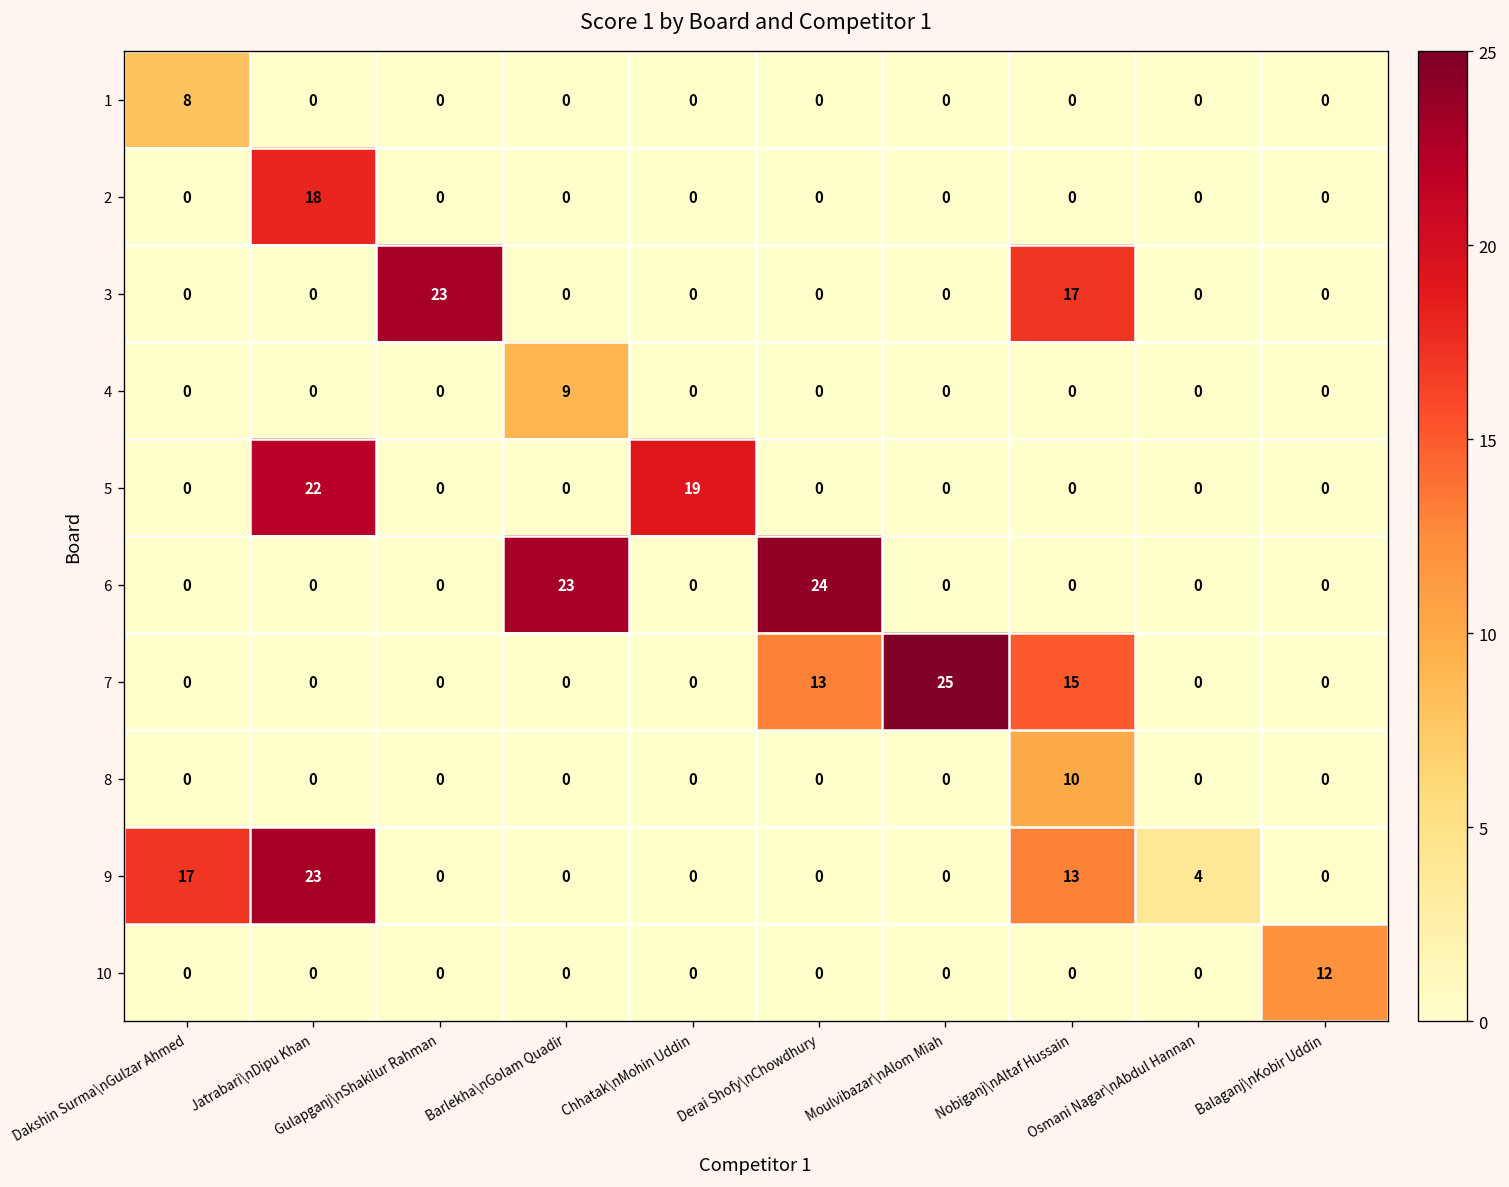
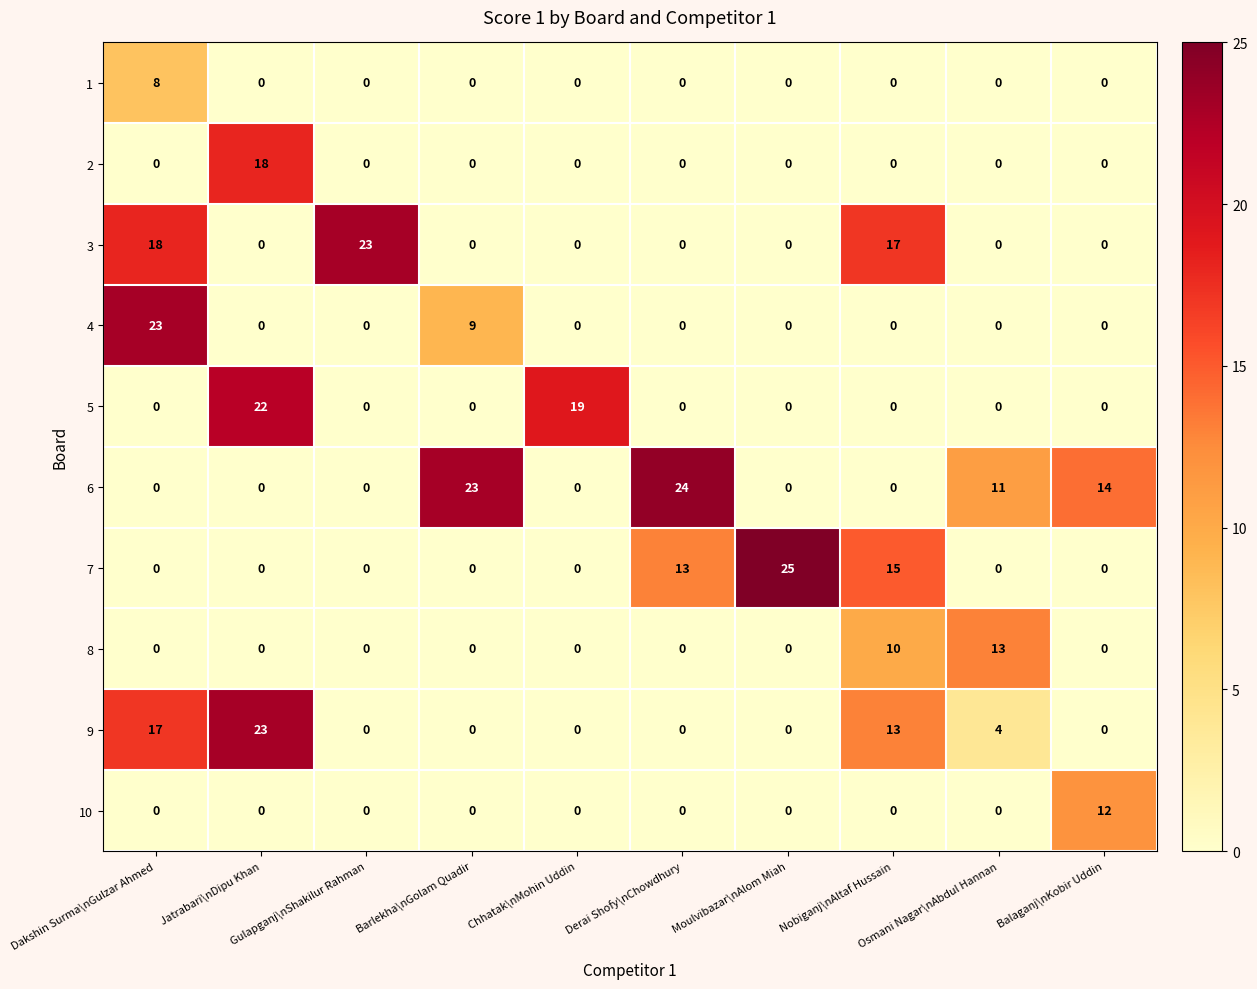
3, Dakshin Surma\nGulzar Ahmed: 0 -> 18
4, Dakshin Surma\nGulzar Ahmed: 0 -> 23
6, Osmani Nagar\nAbdul Hannan: 0 -> 11
6, Balaganj\nKobir Uddin: 0 -> 14
8, Osmani Nagar\nAbdul Hannan: 0 -> 13
